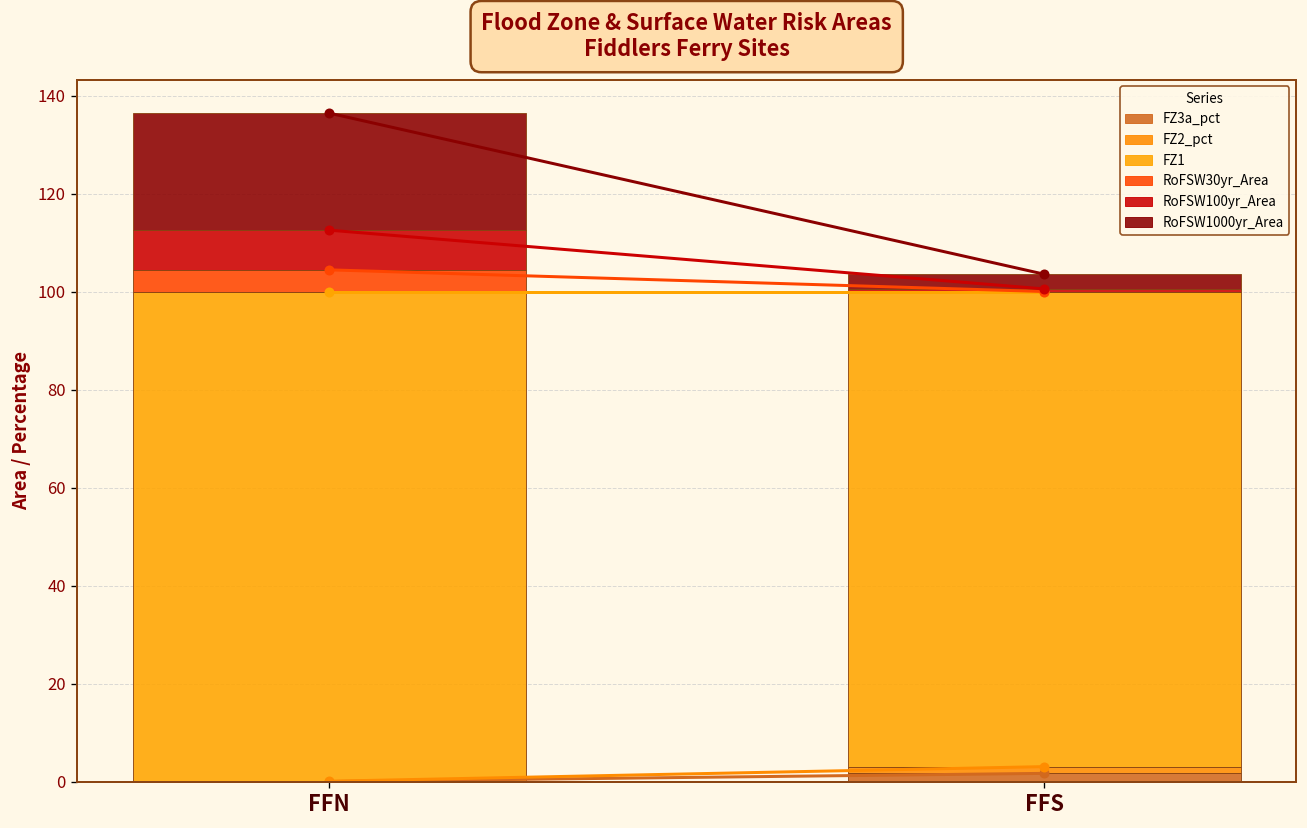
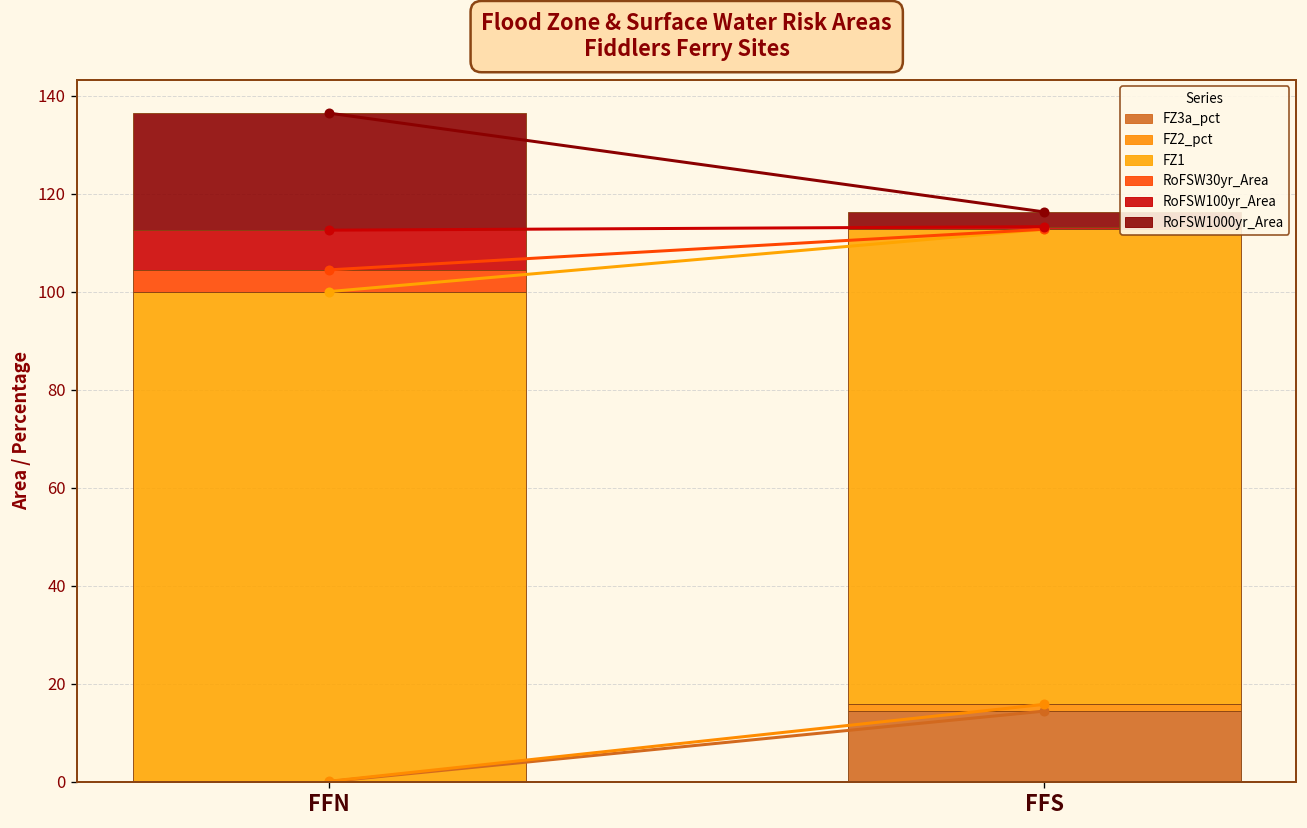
FZ3a_pct, FFS: 2 -> 14
